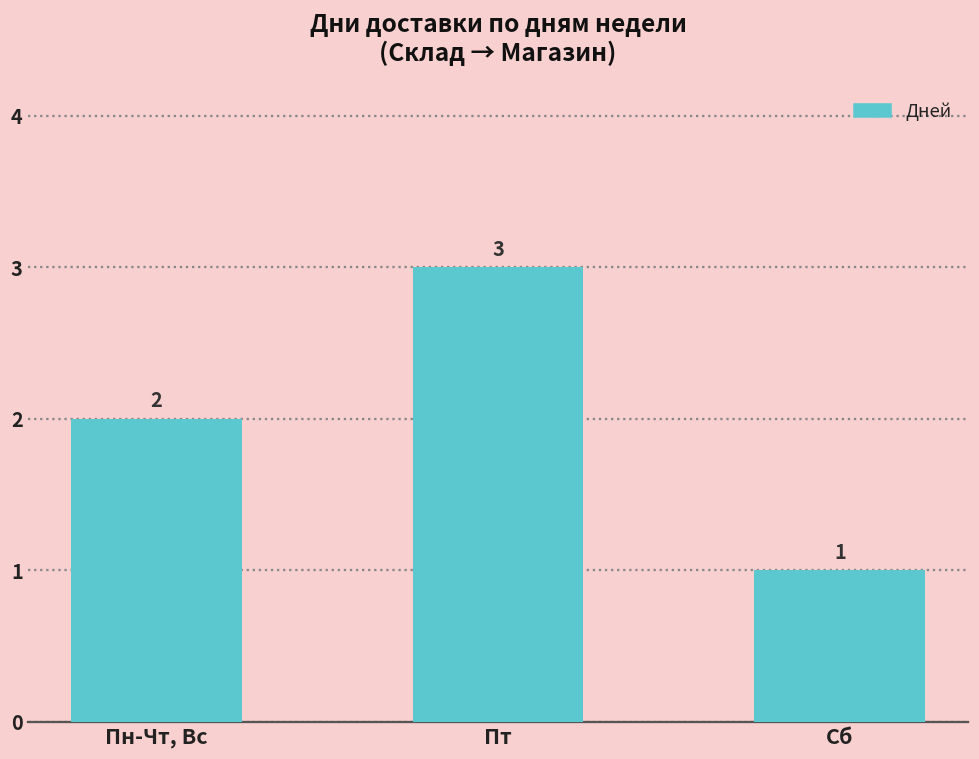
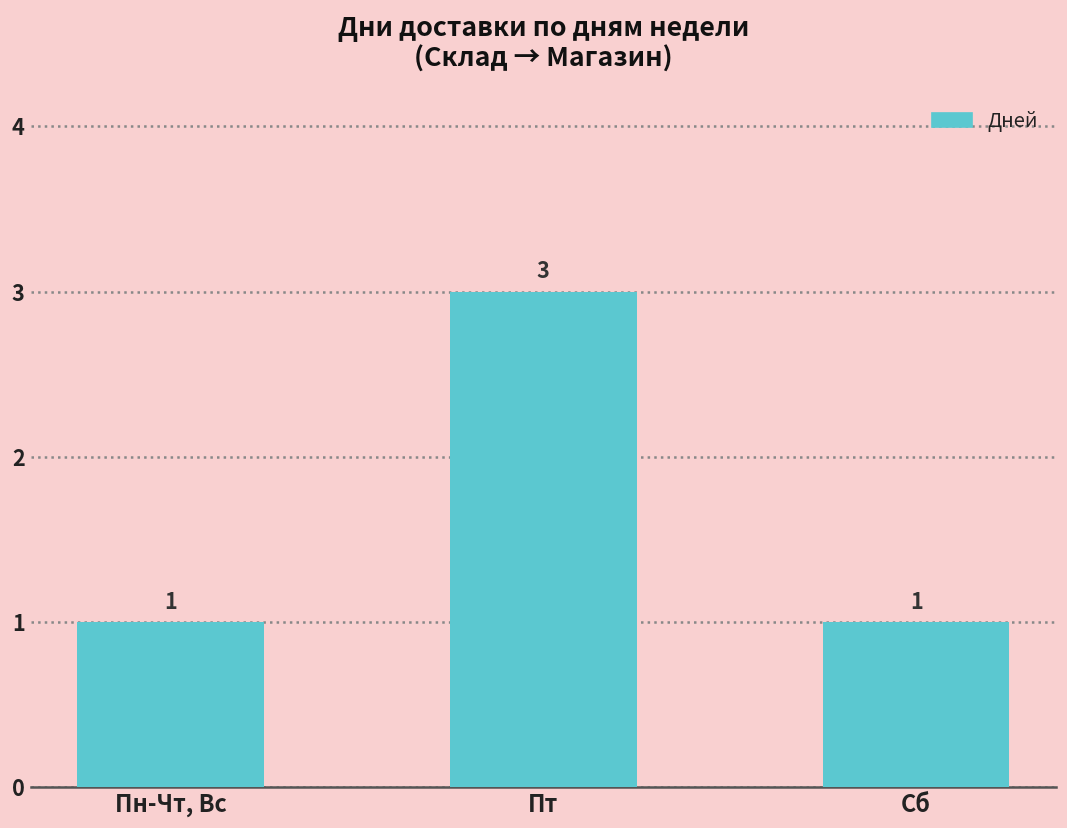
Пн-Чт, Вс: 2 -> 1
